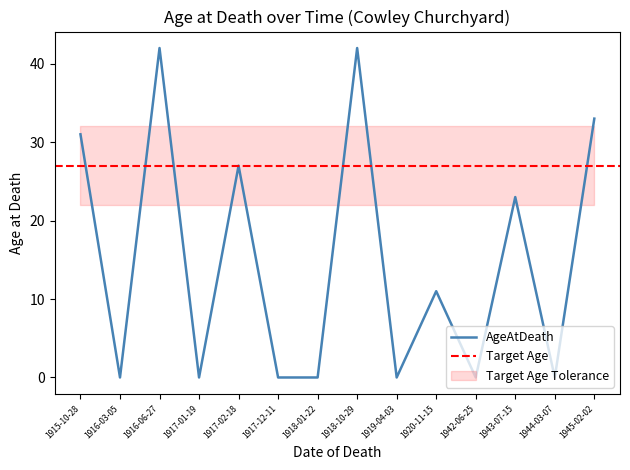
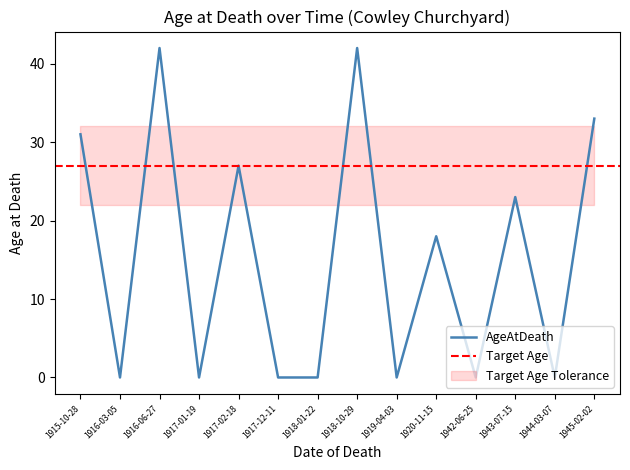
AgeAtDeath, 1920-11-15: 11 -> 18
